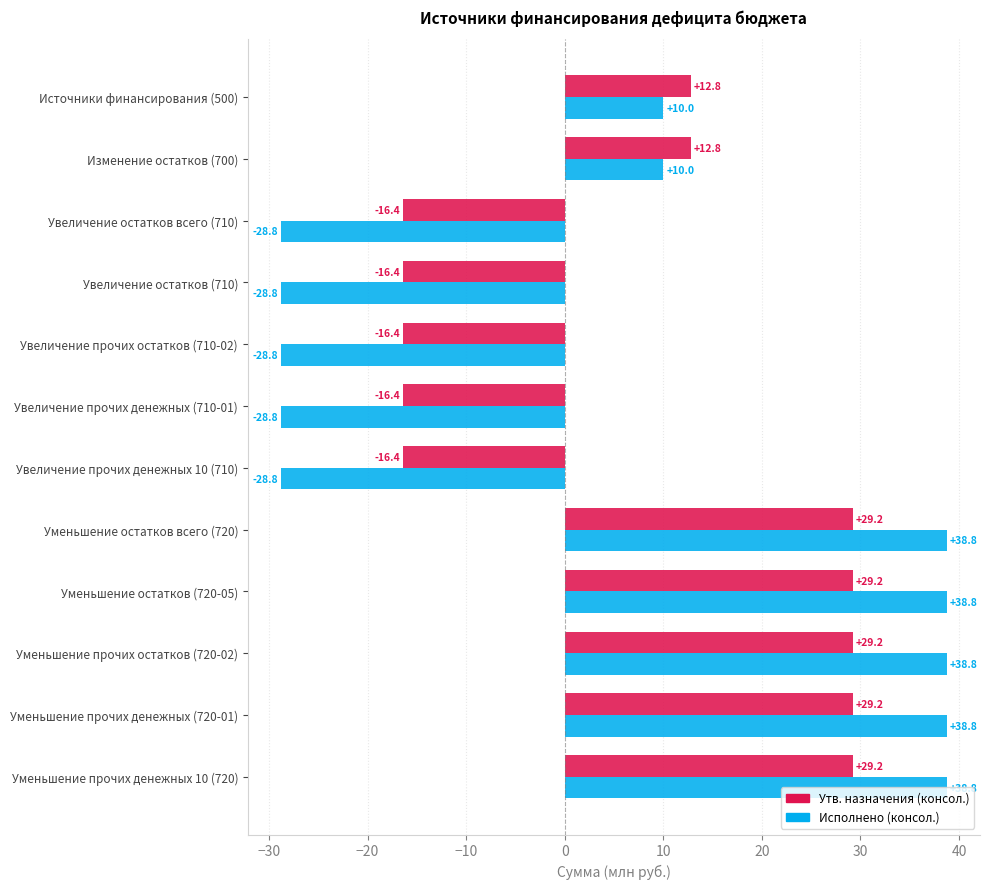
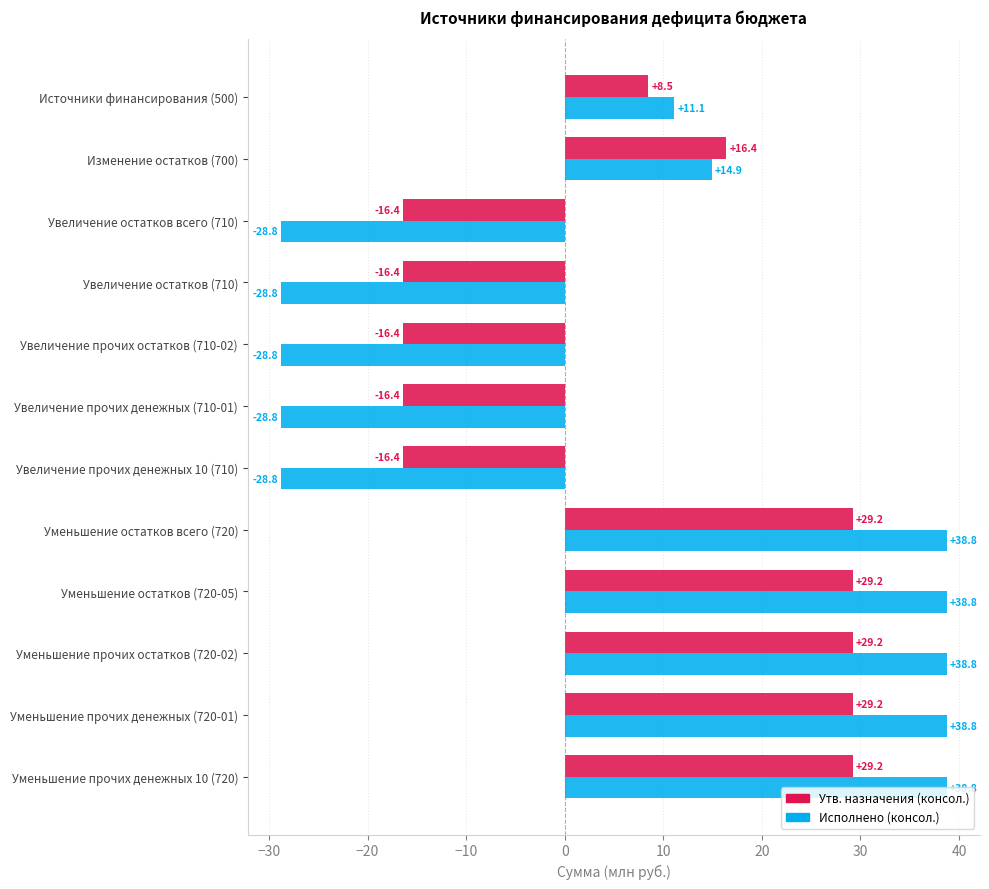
Утв. назначения (консол.), Источники финансирования (500): +12.8 -> +8.5
Исполнено (консол.), Источники финансирования (500): +10.0 -> +11.1
Утв. назначения (консол.), Изменение остатков (700): +12.8 -> +16.4
Исполнено (консол.), Изменение остатков (700): +10.0 -> +14.9
